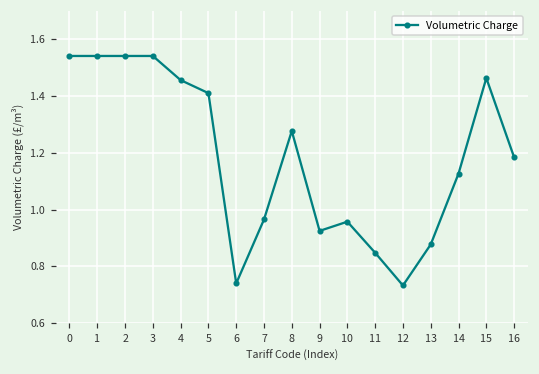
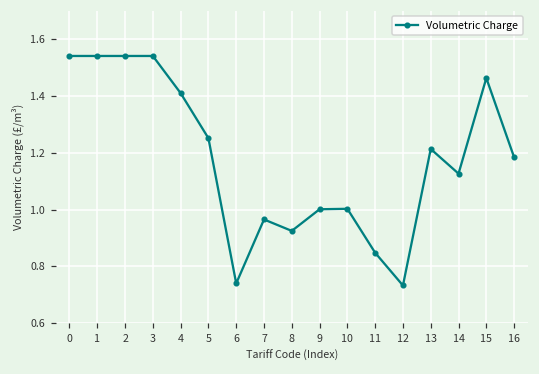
4: 1.46 -> 1.41
5: 1.41 -> 1.25
8: 1.28 -> 0.92
9: 0.92 -> 1.00
10: 0.96 -> 1.00
13: 0.88 -> 1.21
